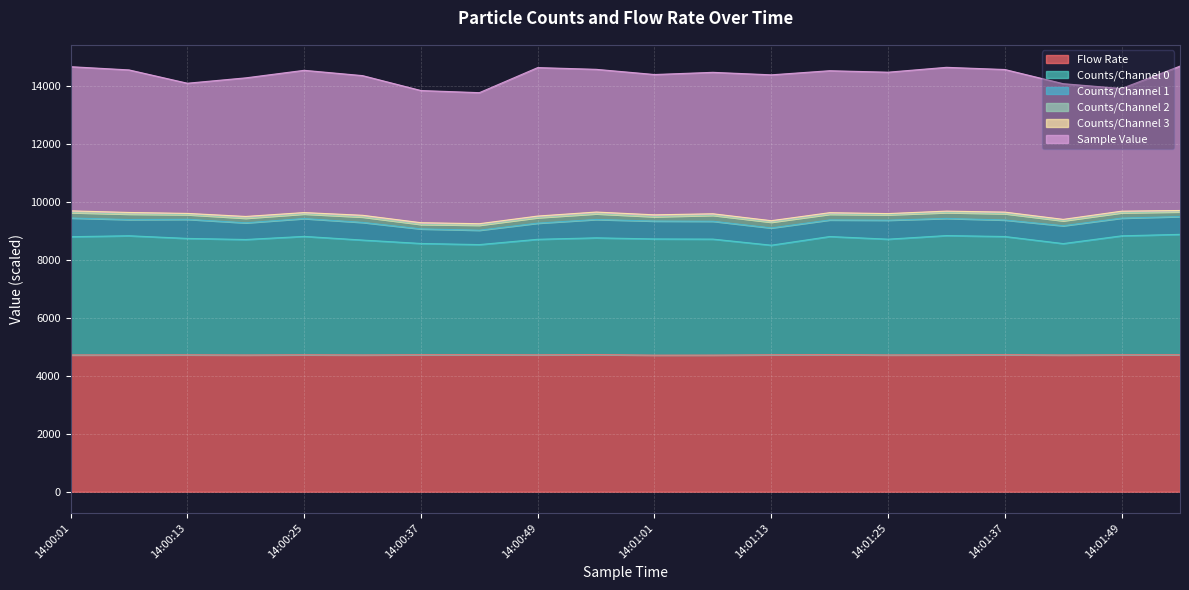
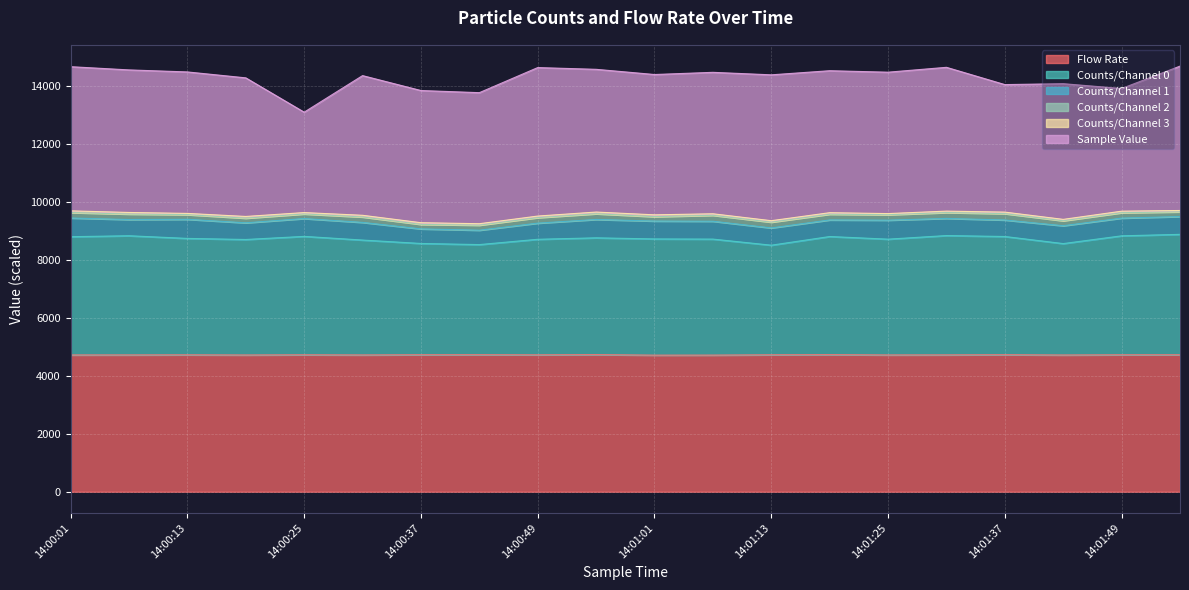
Sample Value, 14:00:13: 4500 -> 4900
Sample Value, 14:00:25: 4900 -> 3500
Sample Value, 14:01:37: 4900 -> 4400
